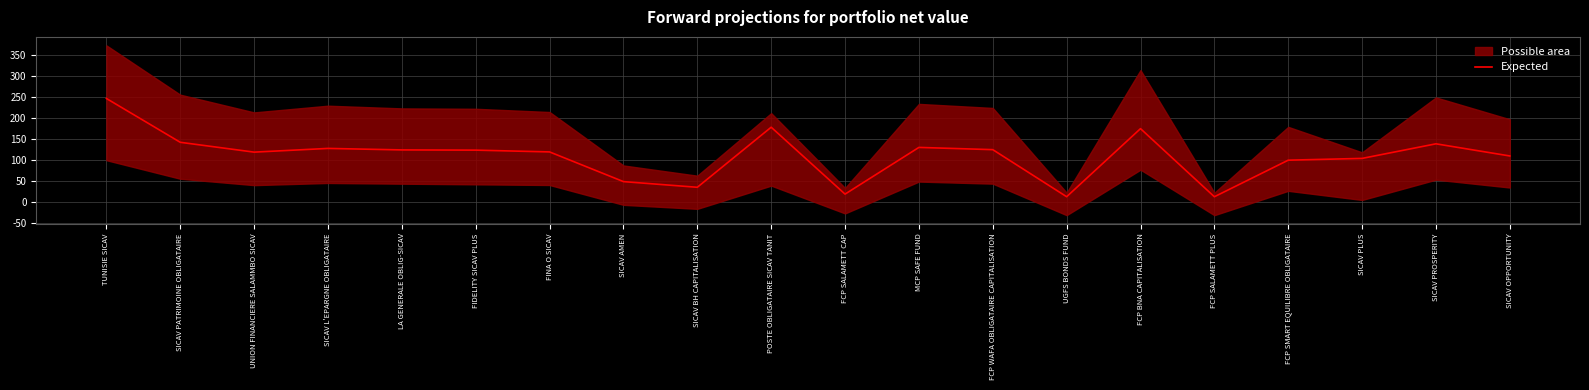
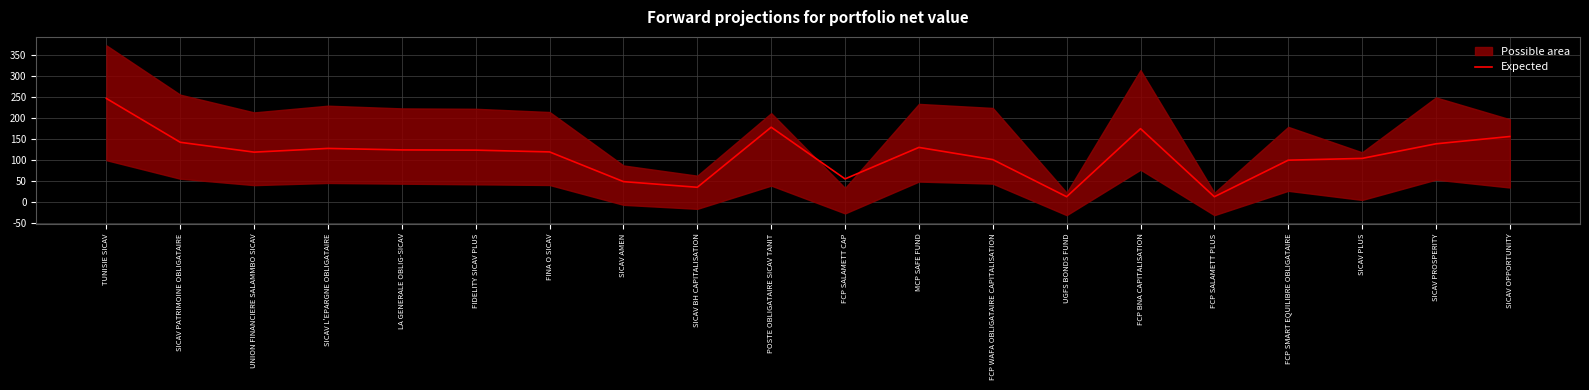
Expected, FCP SALAMETT CAP: 20 -> 50
Expected, FCP WAFA OBLIGATAIRE CAPITALISATION: 120 -> 100
Expected, SICAV OPPORTUNITY: 110 -> 160
